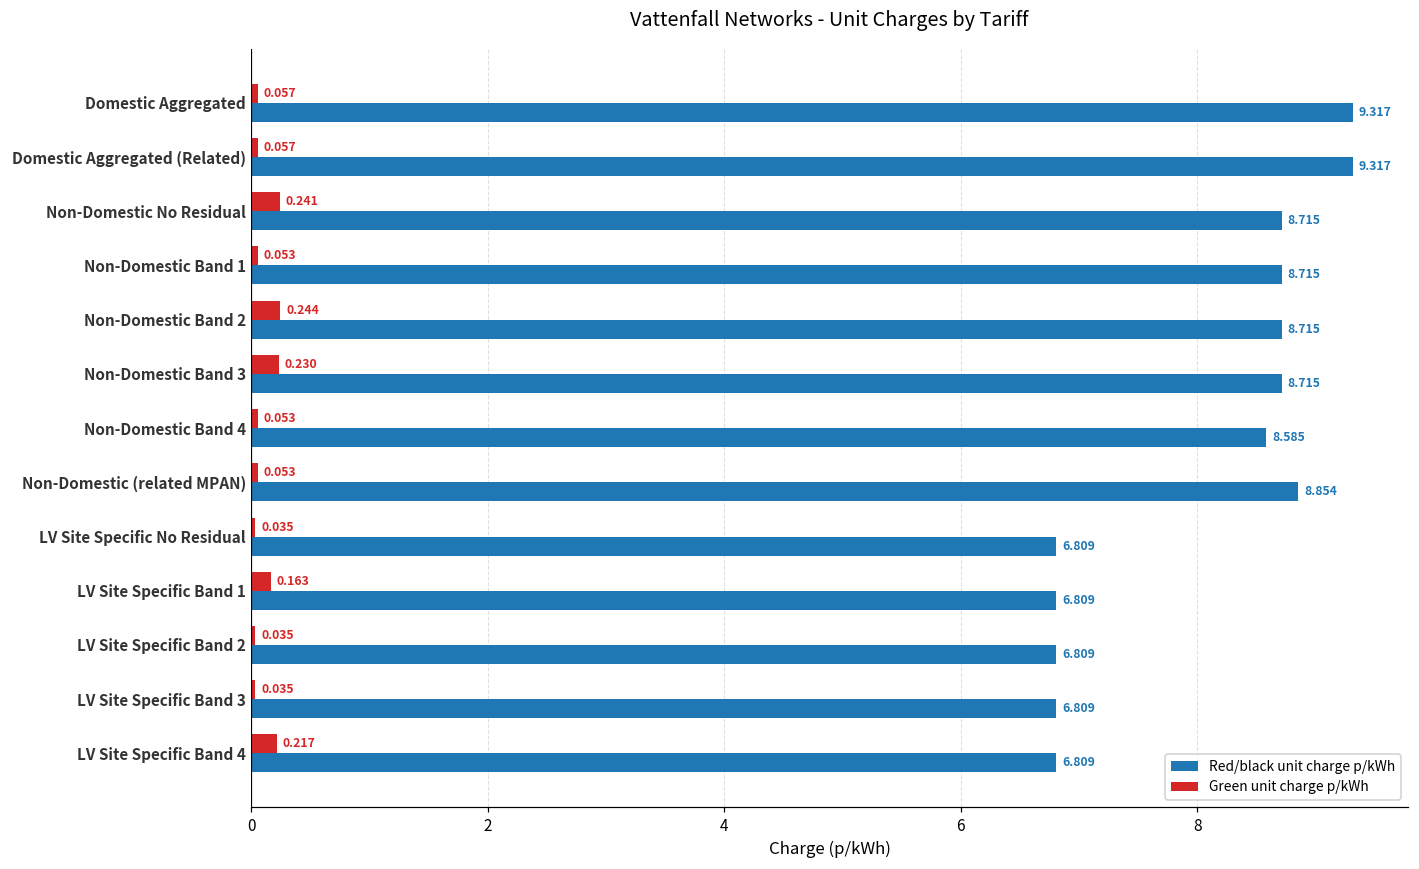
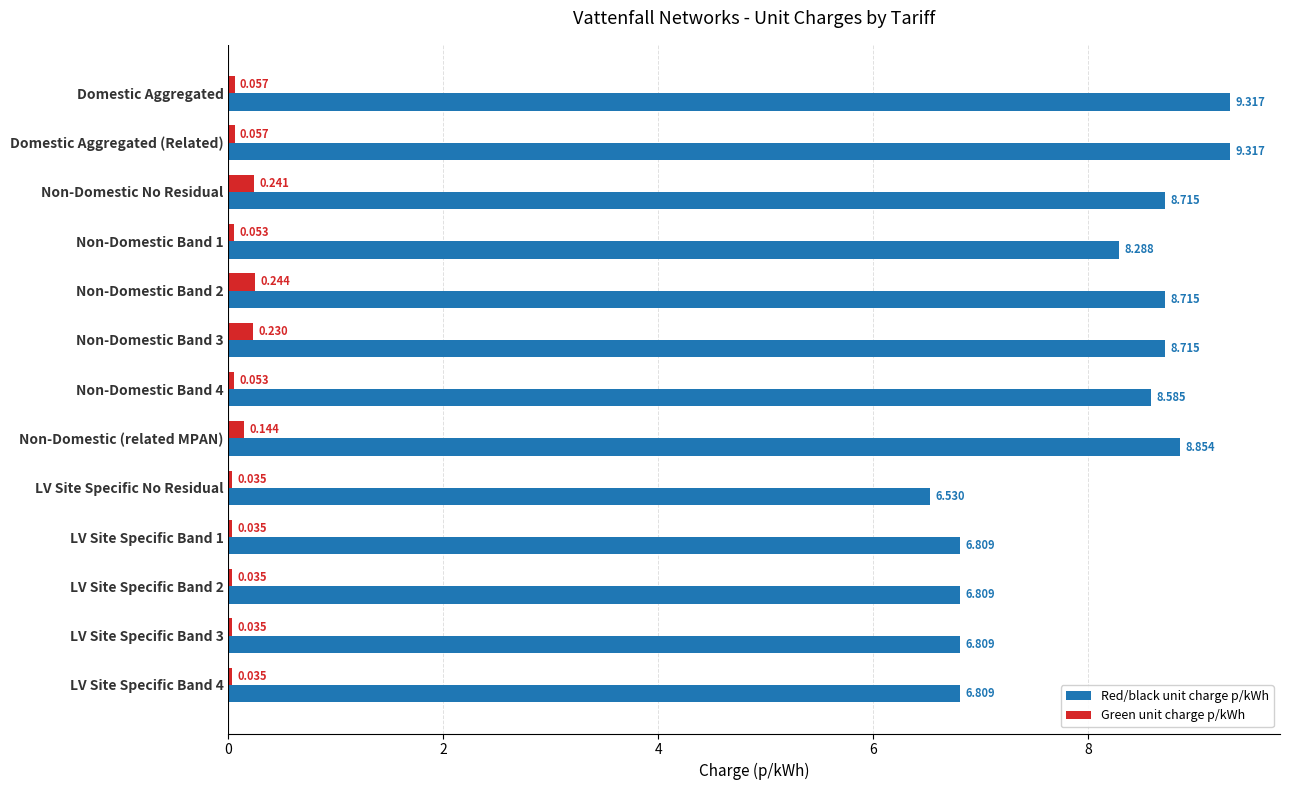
Red/black unit charge p/kWh, Non-Domestic Band 1: 8.715 -> 8.288
Green unit charge p/kWh, Non-Domestic (related MPAN): 0.053 -> 0.144
Red/black unit charge p/kWh, LV Site Specific No Residual: 6.809 -> 6.530
Green unit charge p/kWh, LV Site Specific Band 1: 0.163 -> 0.035
Green unit charge p/kWh, LV Site Specific Band 4: 0.217 -> 0.035
